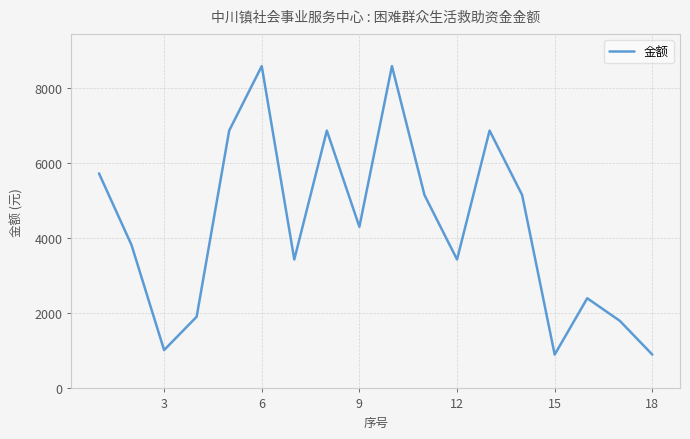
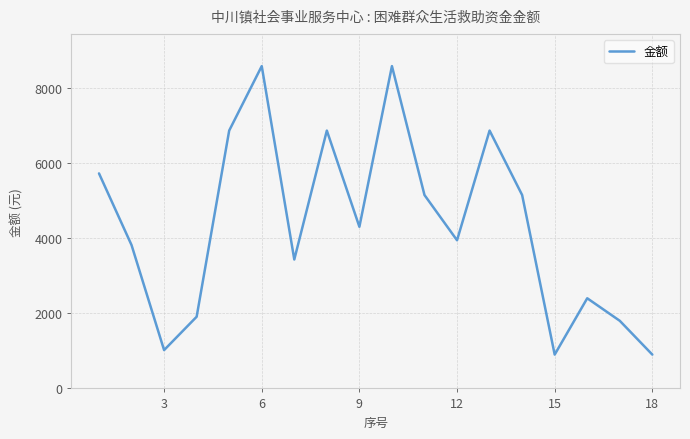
12: 3400 -> 3900
